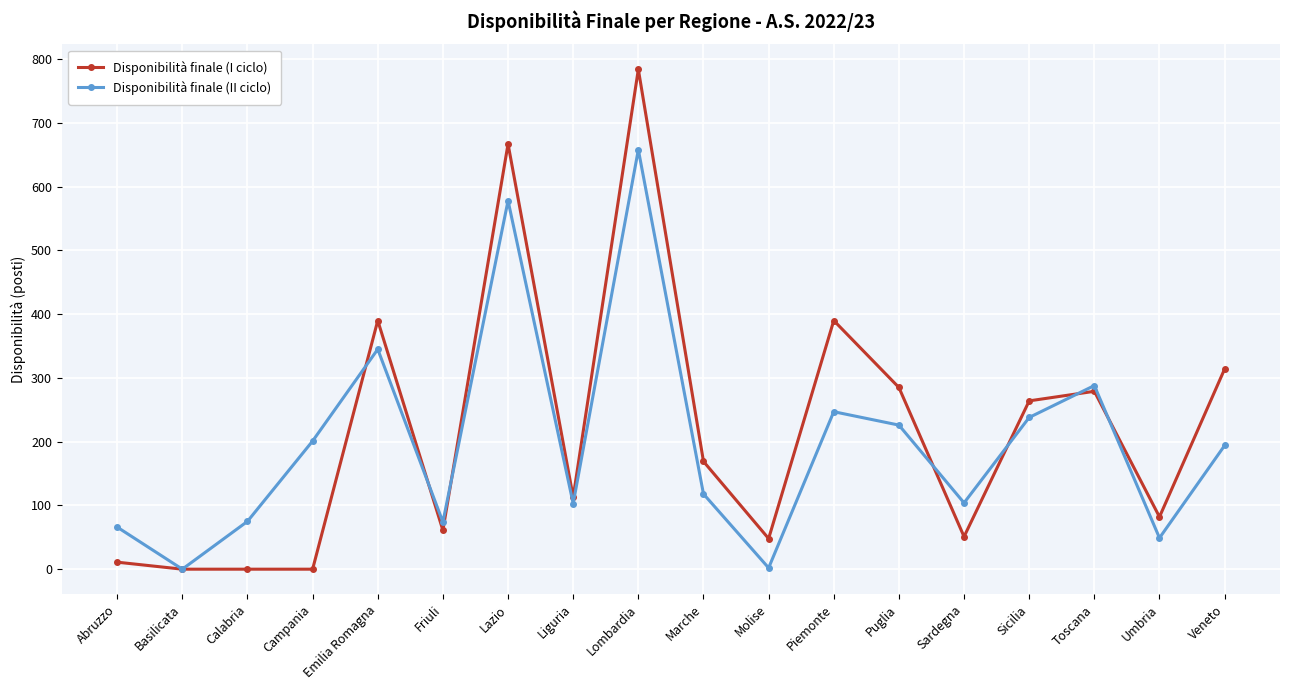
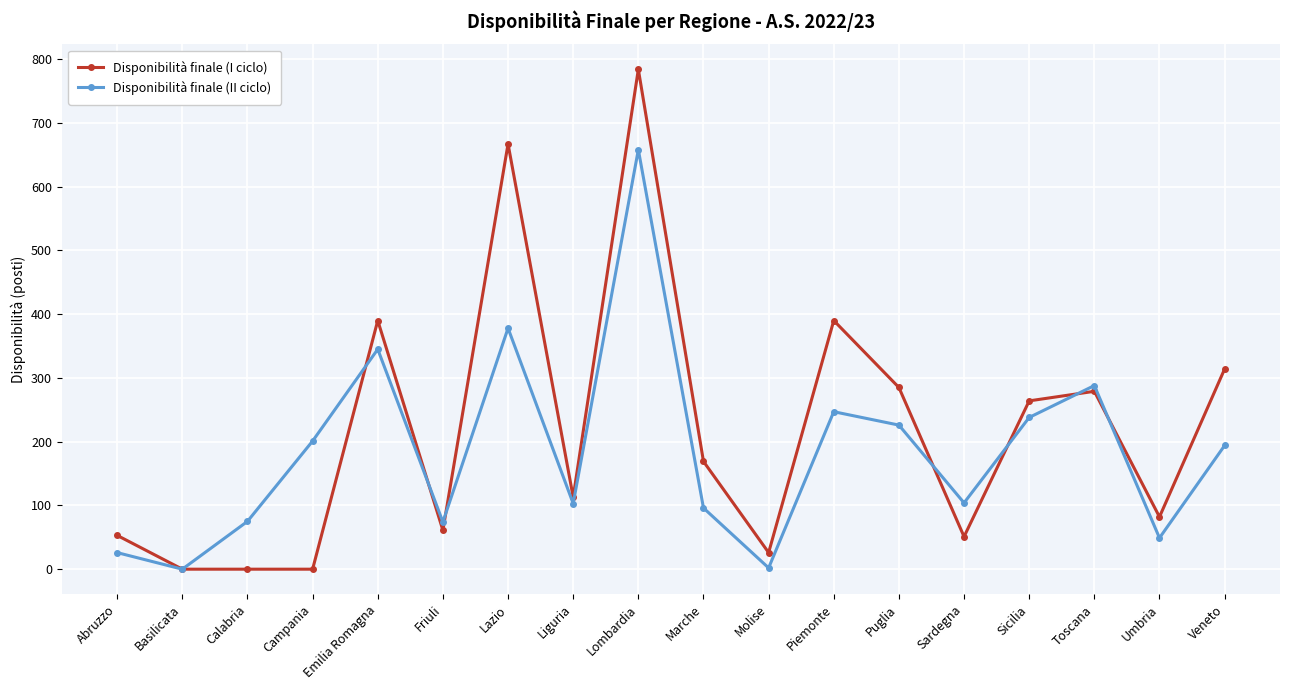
Disponibilità finale (I ciclo), Abruzzo: 10 -> 50
Disponibilità finale (II ciclo), Abruzzo: 70 -> 30
Disponibilità finale (II ciclo), Lazio: 580 -> 380
Disponibilità finale (II ciclo), Marche: 120 -> 100
Disponibilità finale (I ciclo), Molise: 50 -> 30
